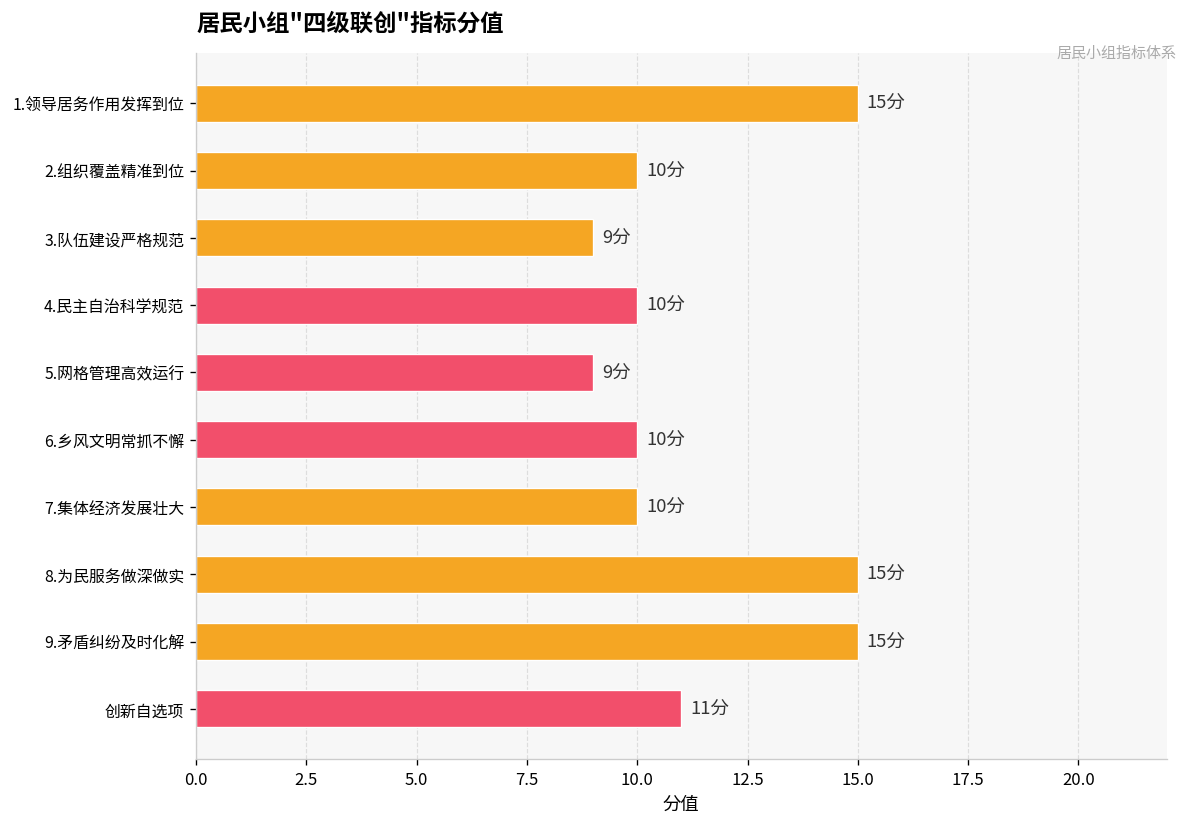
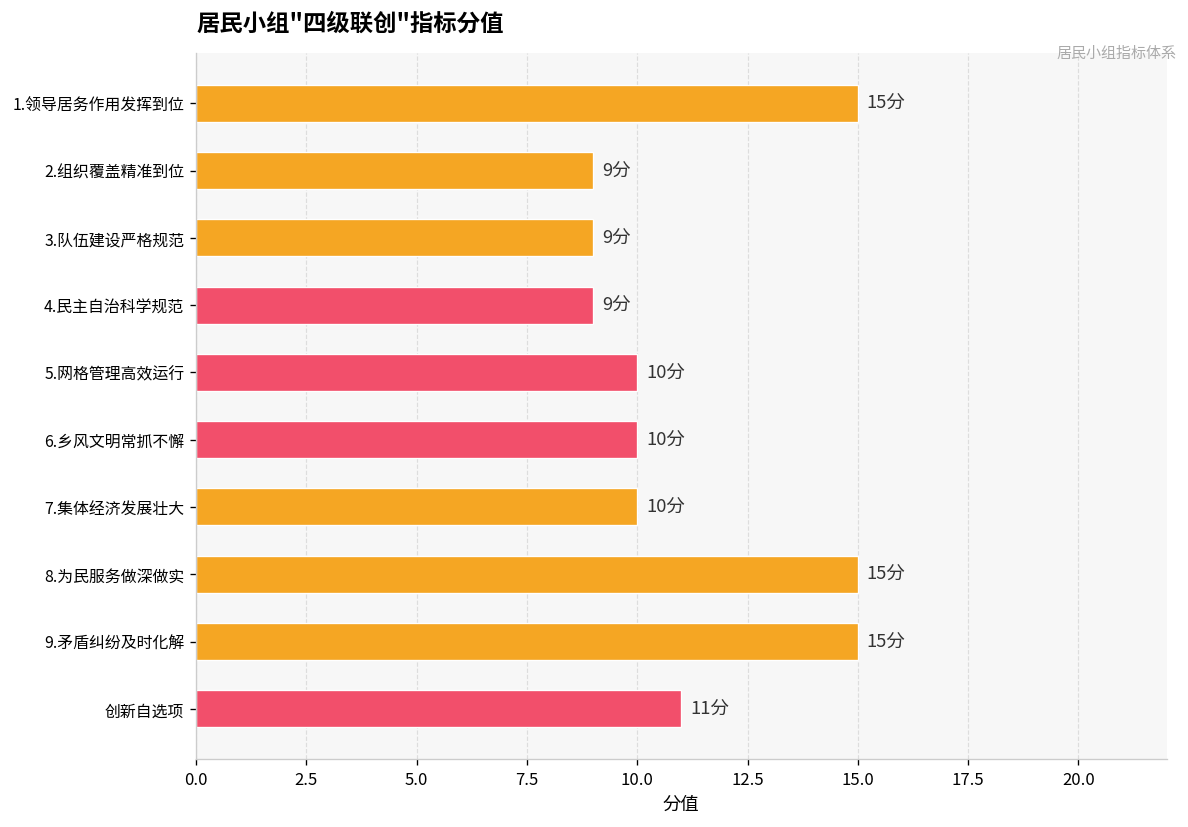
2.组织覆盖精准到位: 10分 -> 9分
4.民主自治科学规范: 10分 -> 9分
5.网格管理高效运行: 9分 -> 10分
